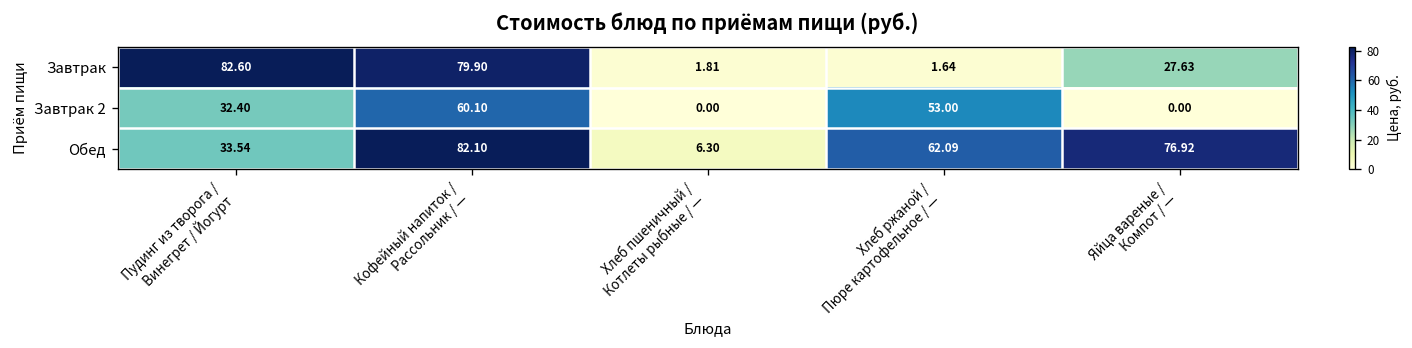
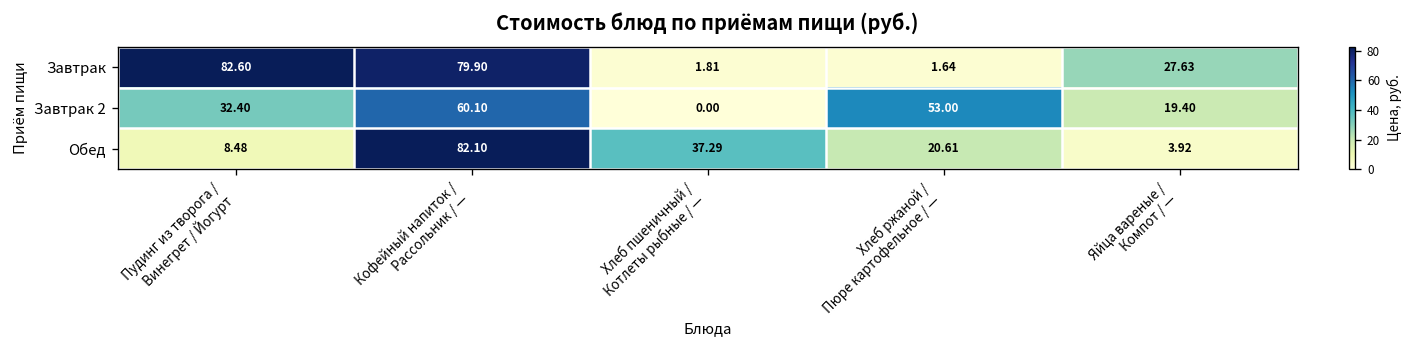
Завтрак 2, Яйца вареные / Компот / —: 0.00 -> 19.40
Обед, Пудинг из творога / Винегрет / Йогурт: 33.54 -> 8.48
Обед, Хлеб пшеничный / Котлеты рыбные / —: 6.30 -> 37.29
Обед, Хлеб ржаной / Пюре картофельное / —: 62.09 -> 20.61
Обед, Яйца вареные / Компот / —: 76.92 -> 3.92
